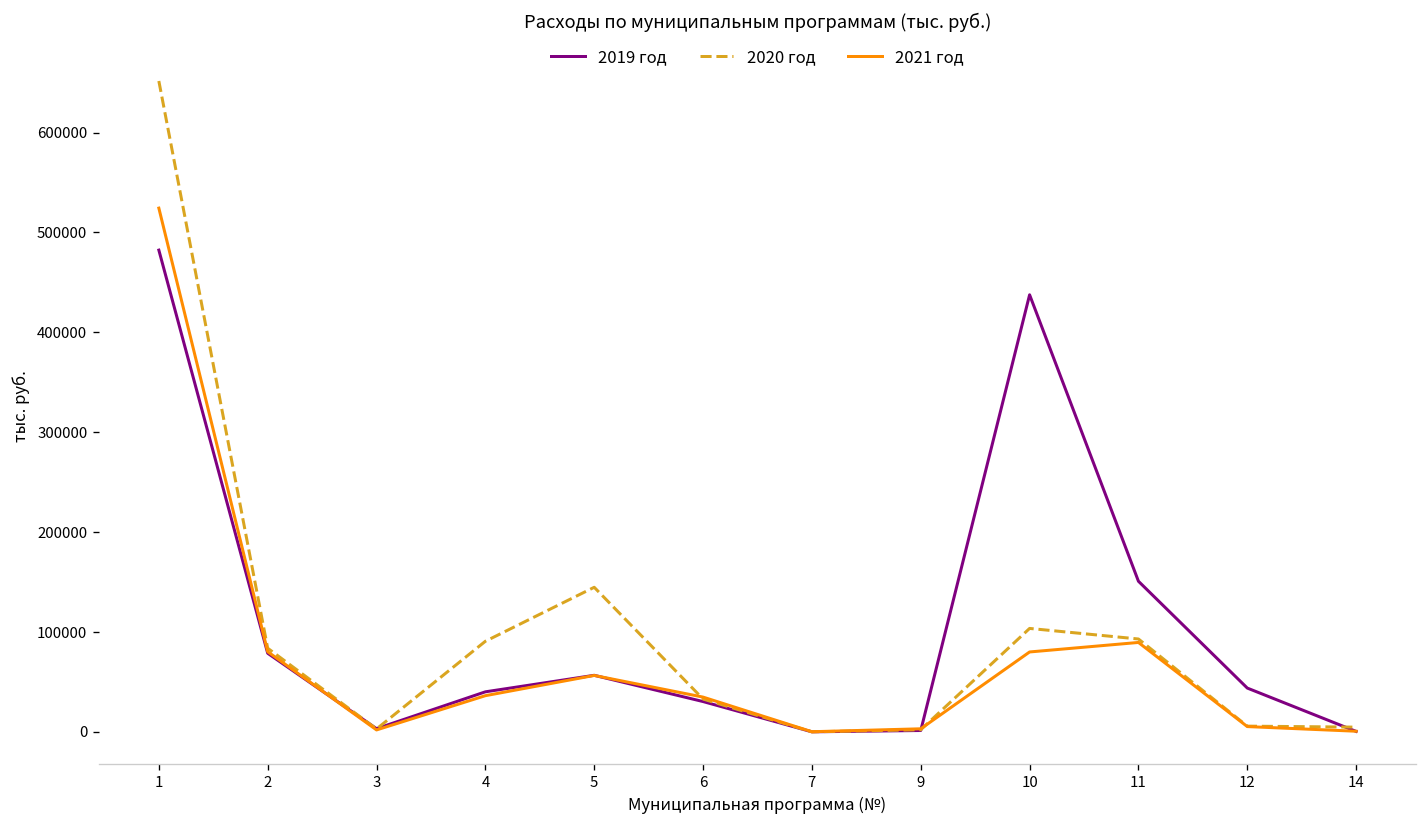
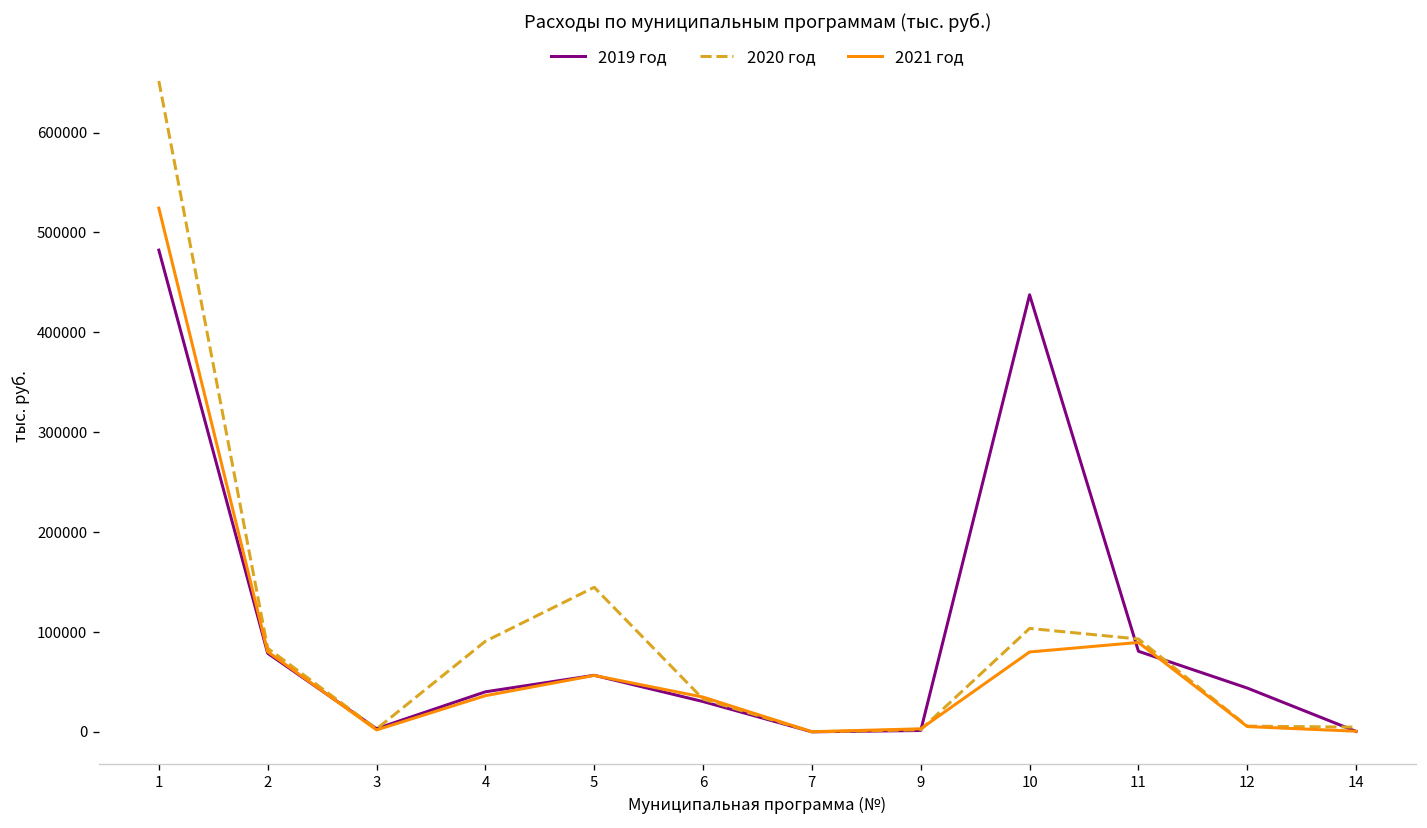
2019 год, 11: 150000 -> 80000
